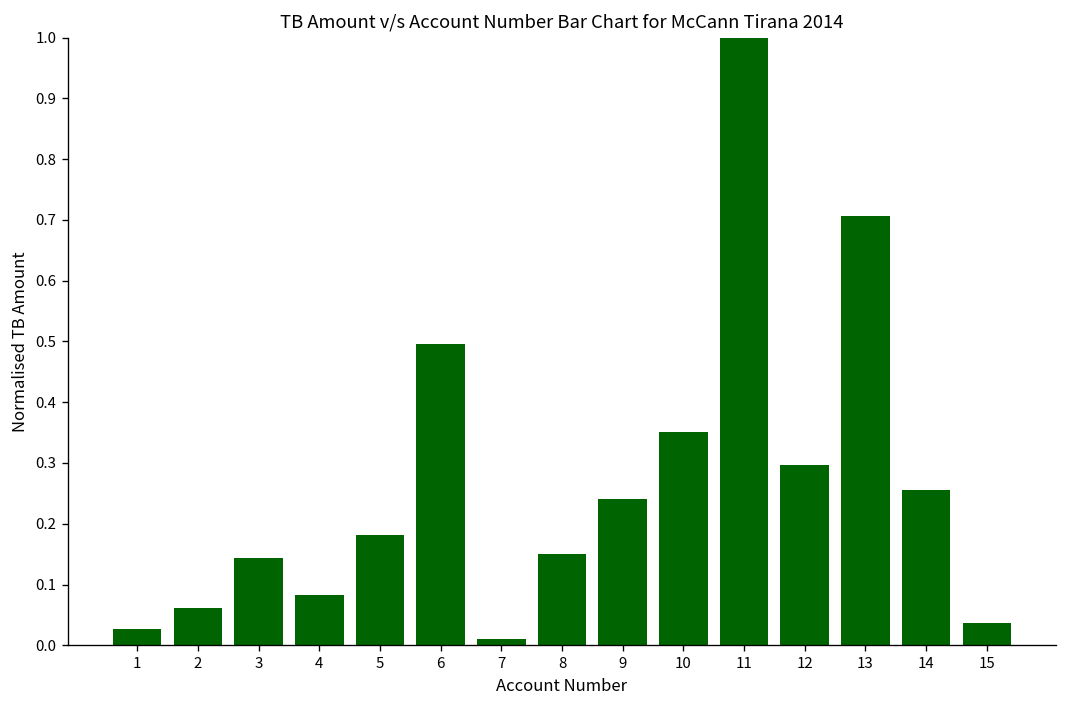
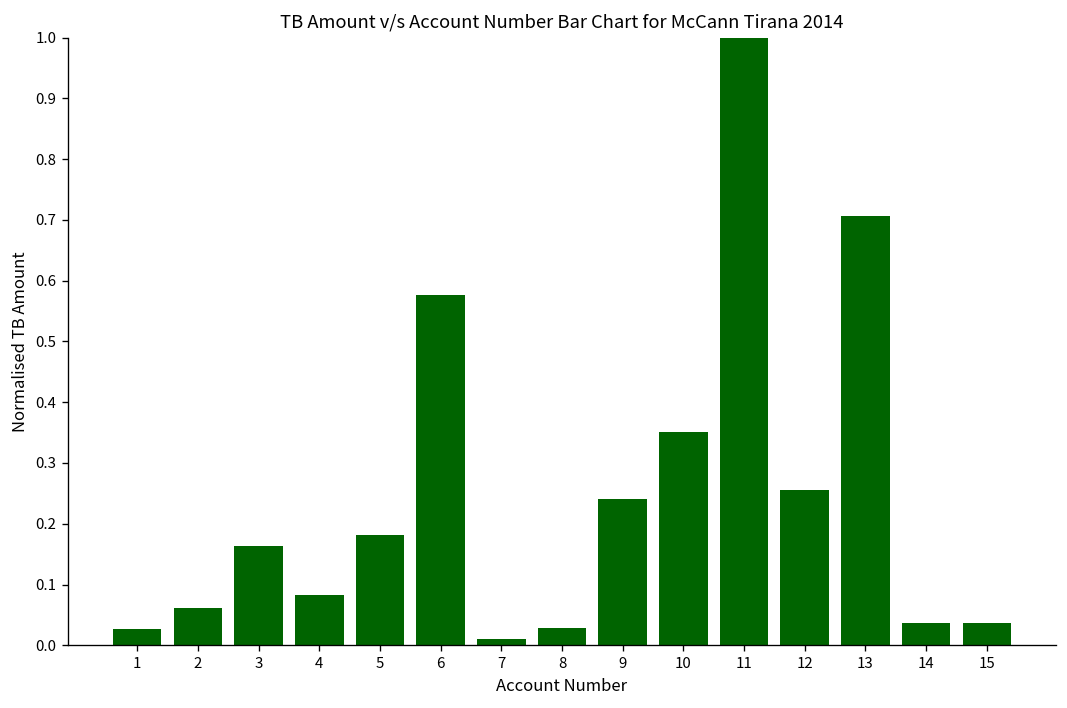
3: 0.14 -> 0.16
6: 0.50 -> 0.58
8: 0.15 -> 0.03
12: 0.30 -> 0.26
14: 0.26 -> 0.04
